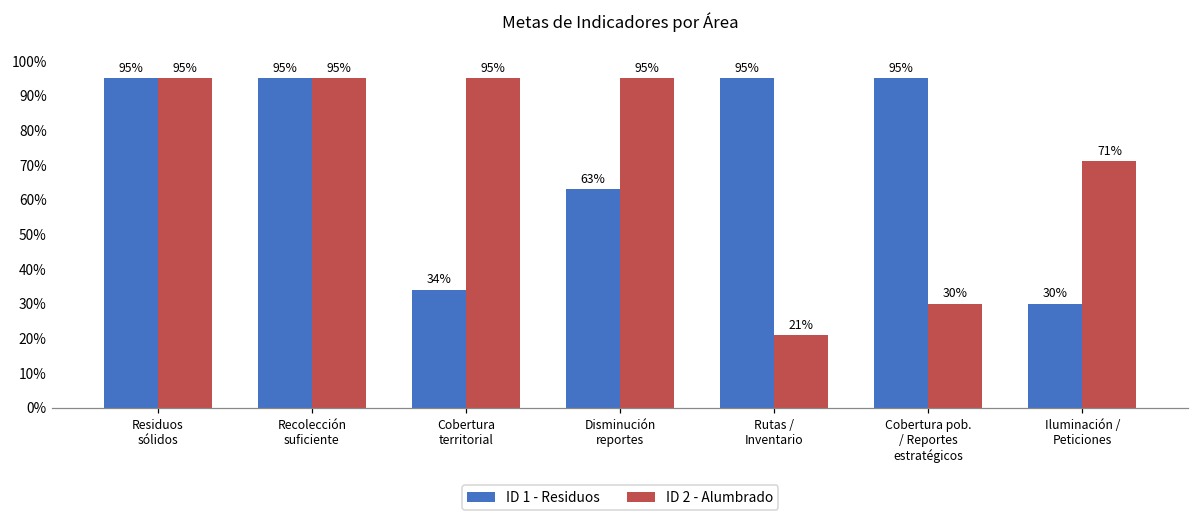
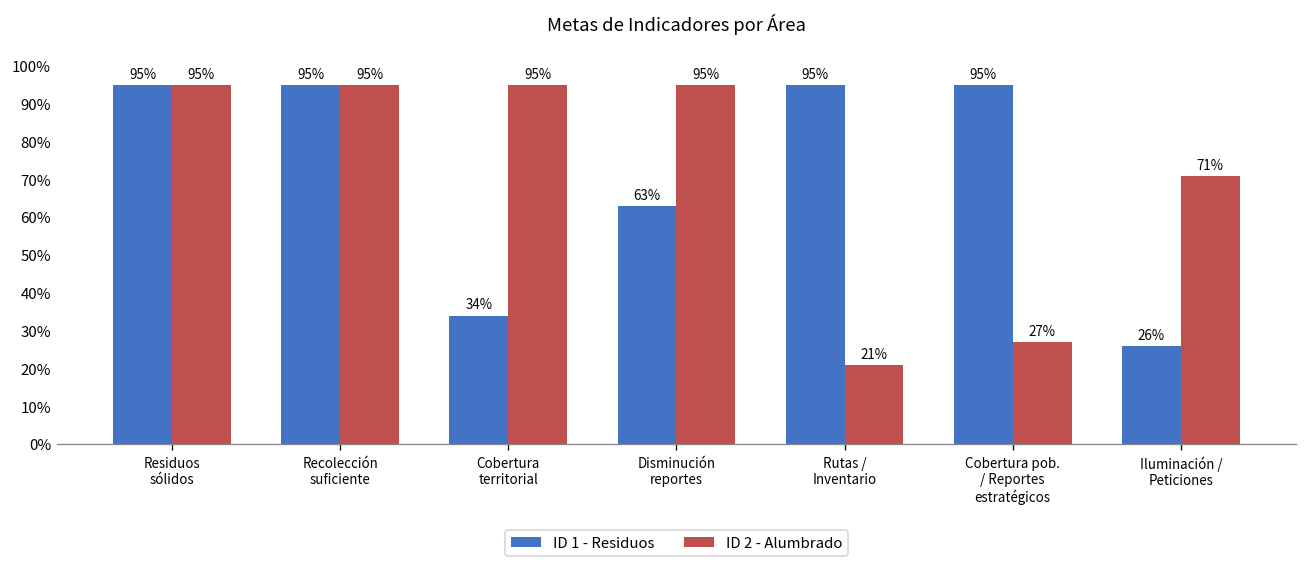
ID 2 - Alumbrado, Cobertura pob. / Reportes estratégicos: 30% -> 27%
ID 1 - Residuos, Iluminación / Peticiones: 30% -> 26%
